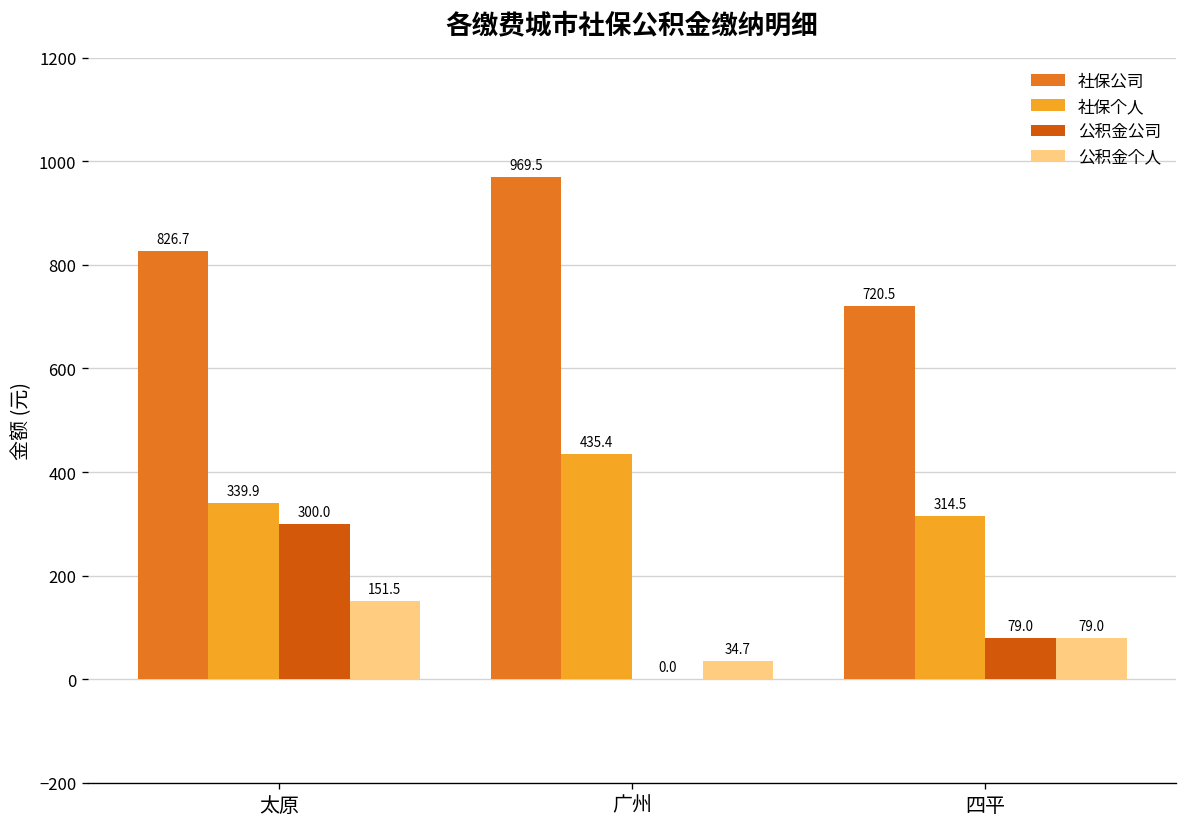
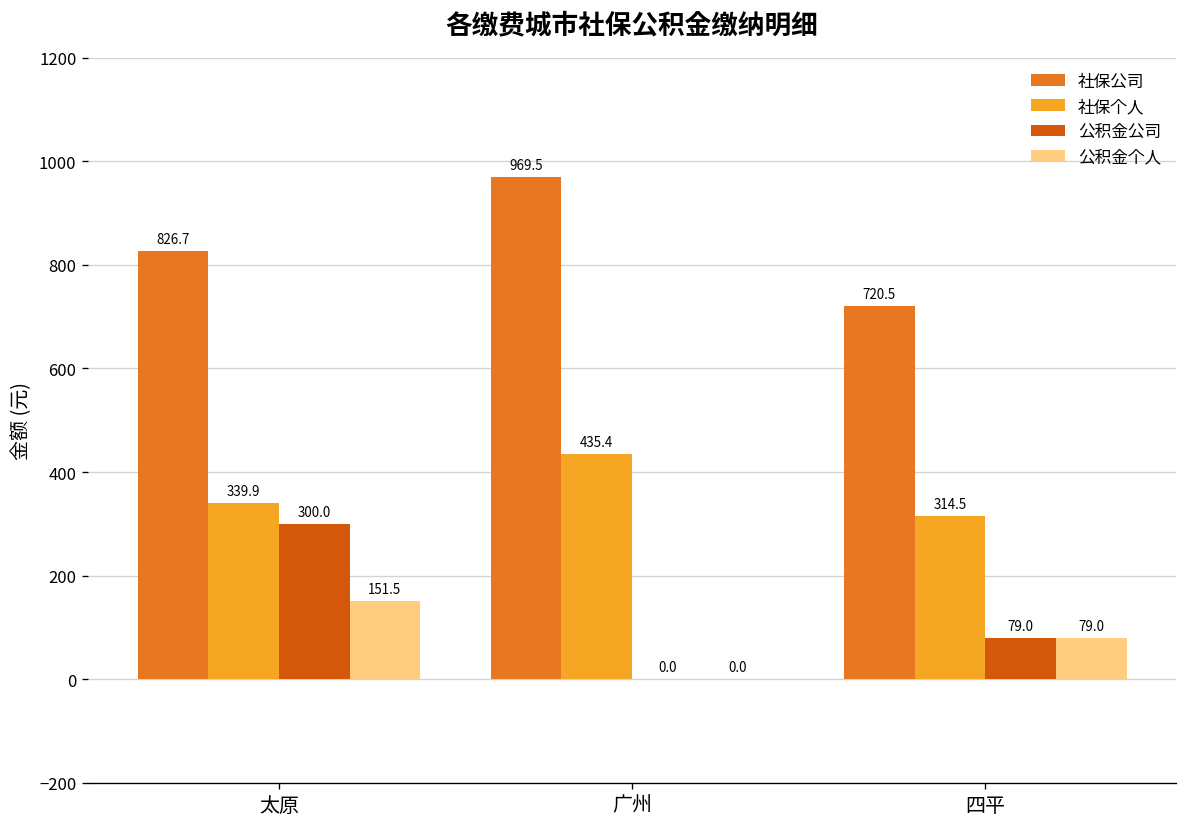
公积金个人, 广州: 34.7 -> 0.0
